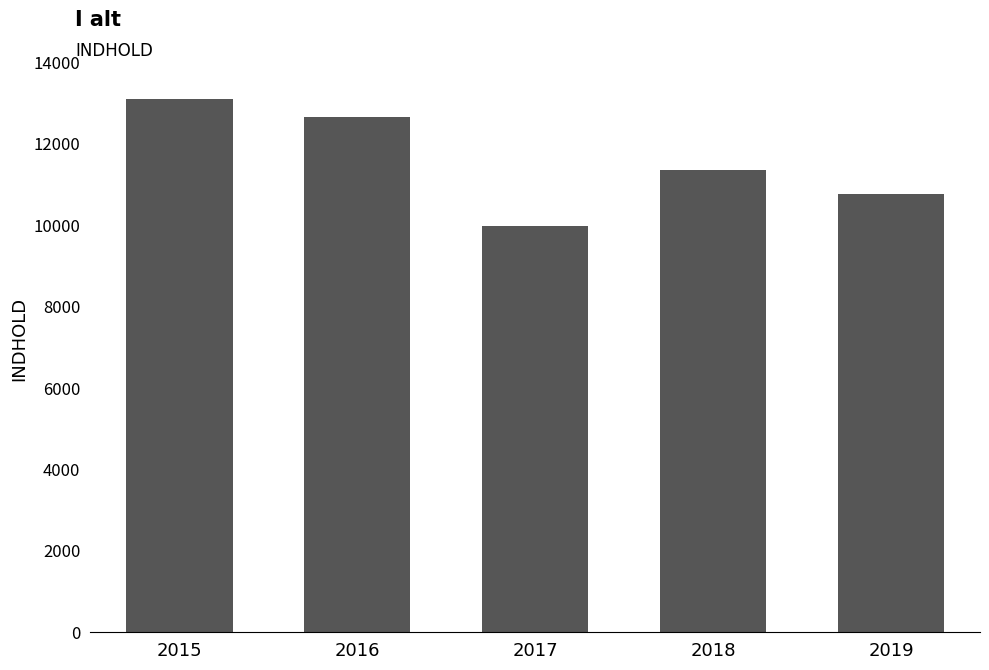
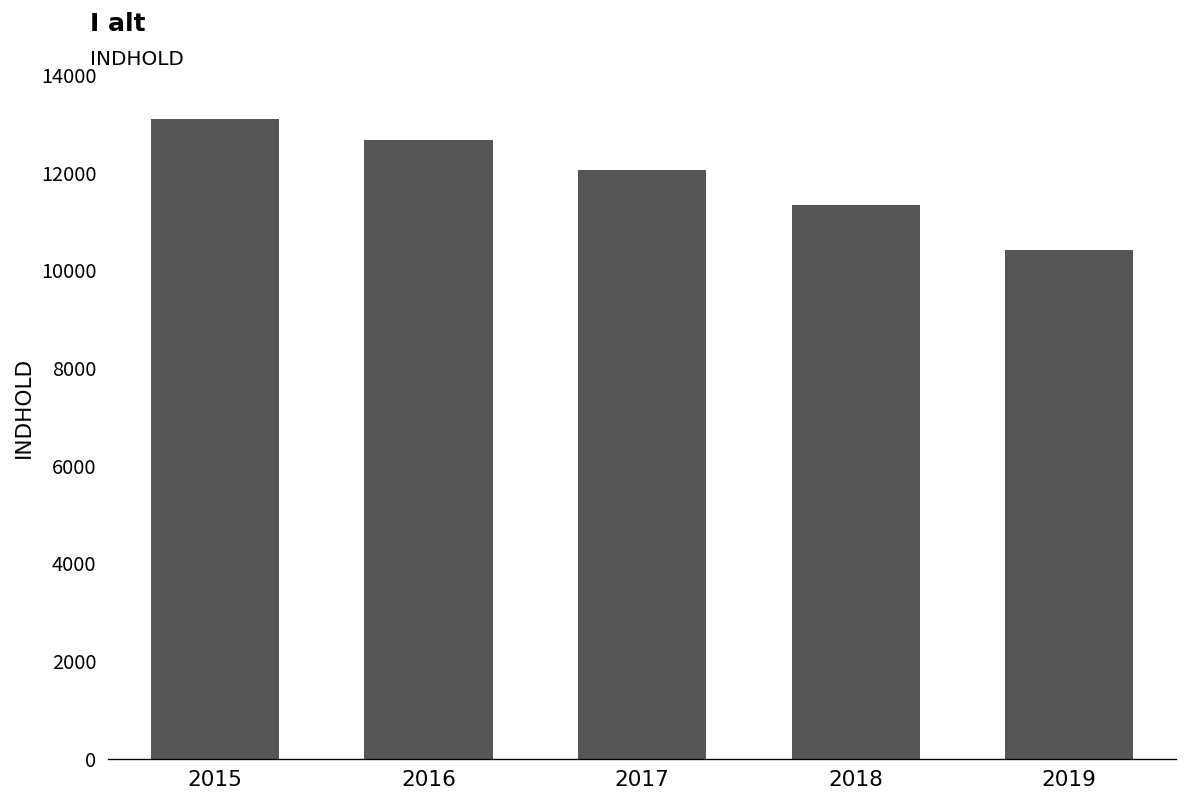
2017: 10000 -> 12000
2019: 10800 -> 10400
